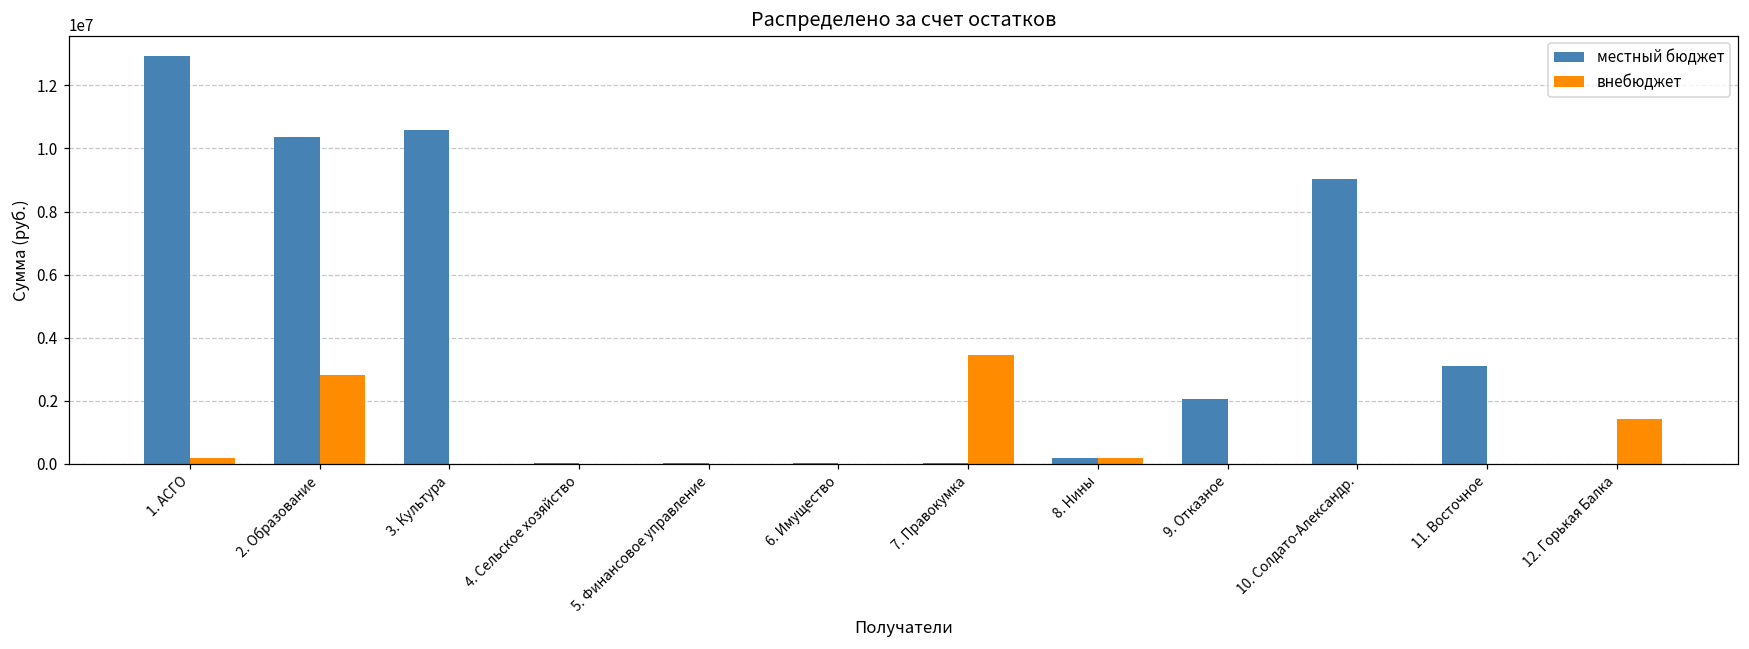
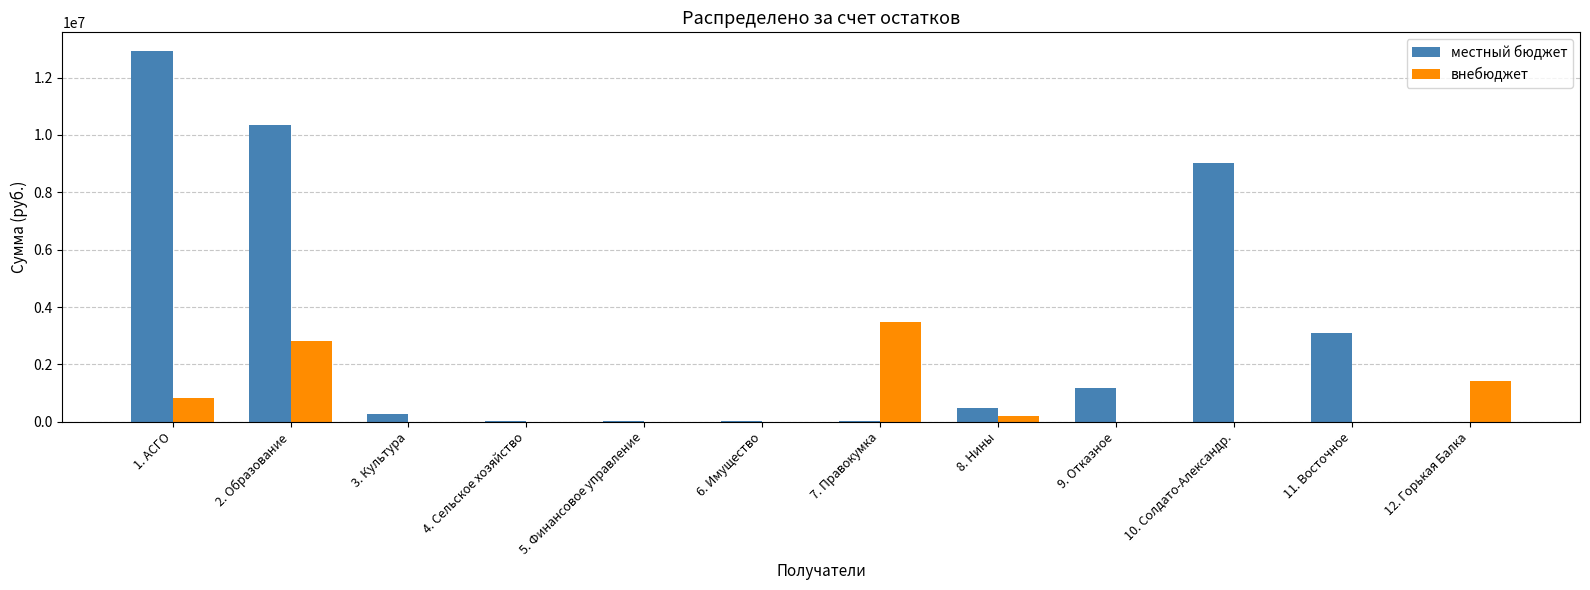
внебюджет, 1. АСГО: 200000 -> 800000
местный бюджет, 3. Культура: 10600000 -> 300000
местный бюджет, 8. Нины: 200000 -> 500000
местный бюджет, 9. Отказное: 2100000 -> 1200000
